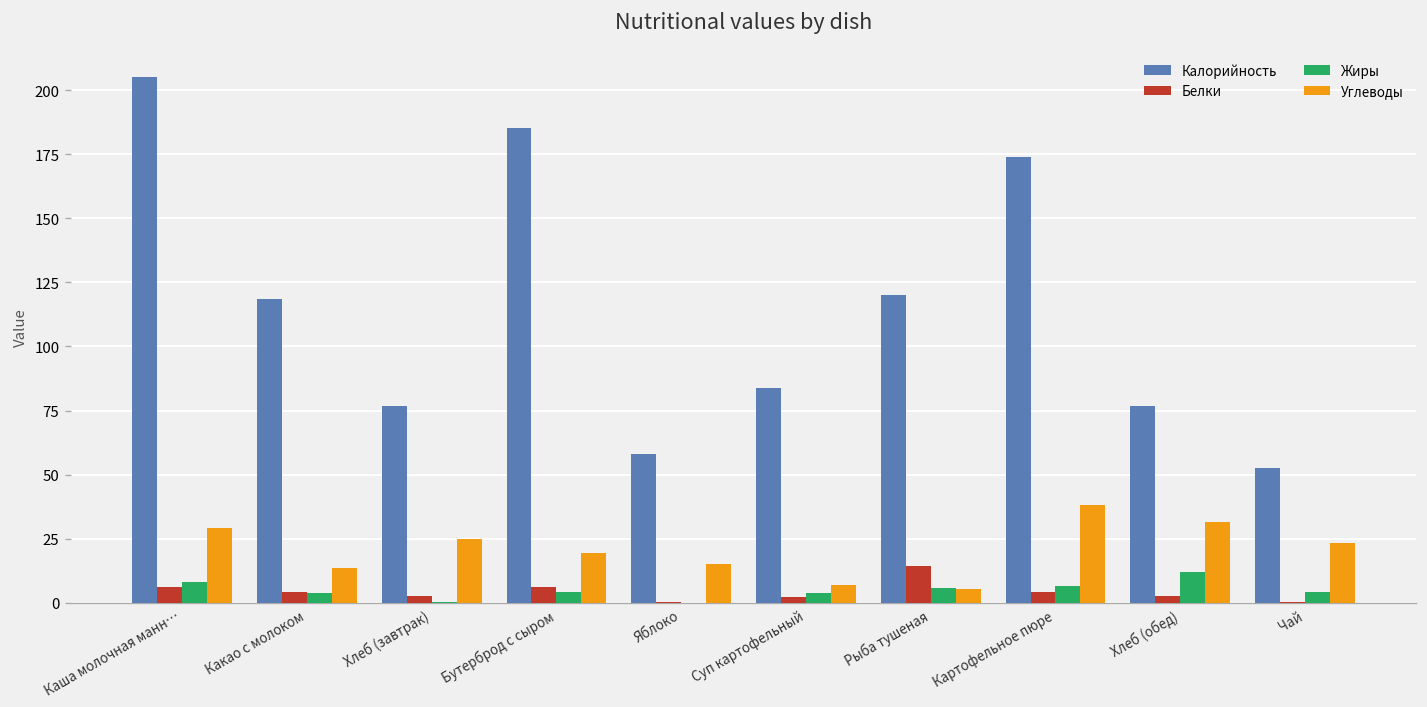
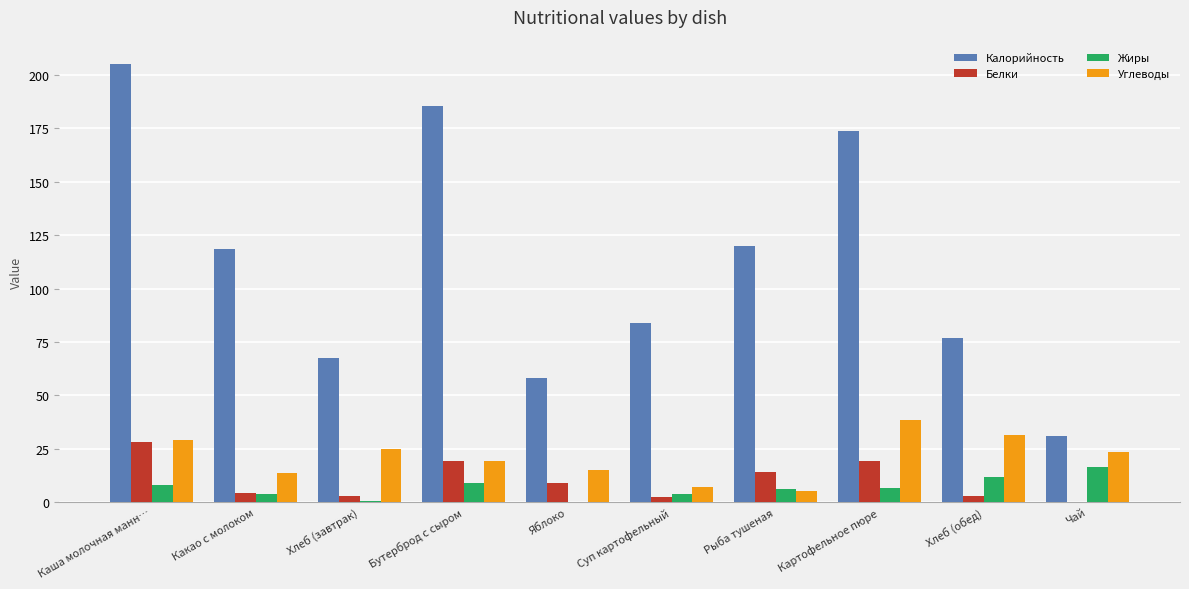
Белки, Каша молочная манн…: 6 -> 28
Калорийность, Хлеб (завтрак): 77 -> 67
Белки, Бутерброд с сыром: 6 -> 19
Жиры, Бутерброд с сыром: 4 -> 9
Белки, Яблоко: 0 -> 9
Белки, Картофельное пюре: 4 -> 19
Калорийность, Чай: 53 -> 31
Жиры, Чай: 4 -> 16
